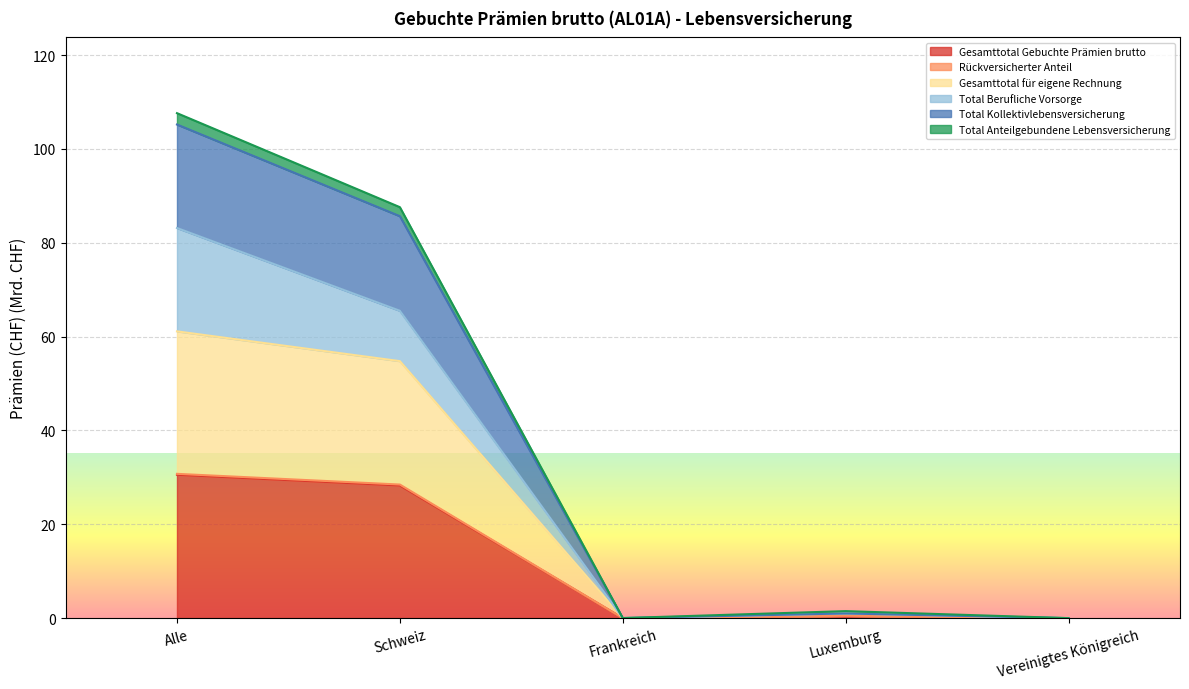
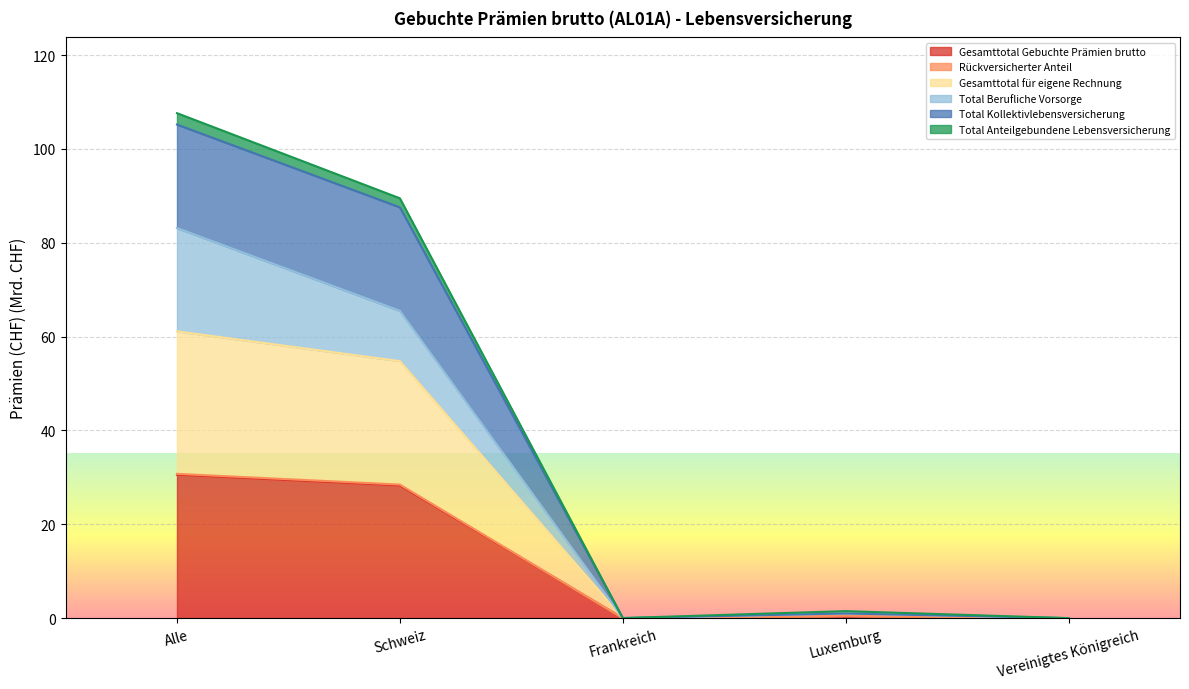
Total Kollektivlebensversicherung, Schweiz: 20 -> 22
